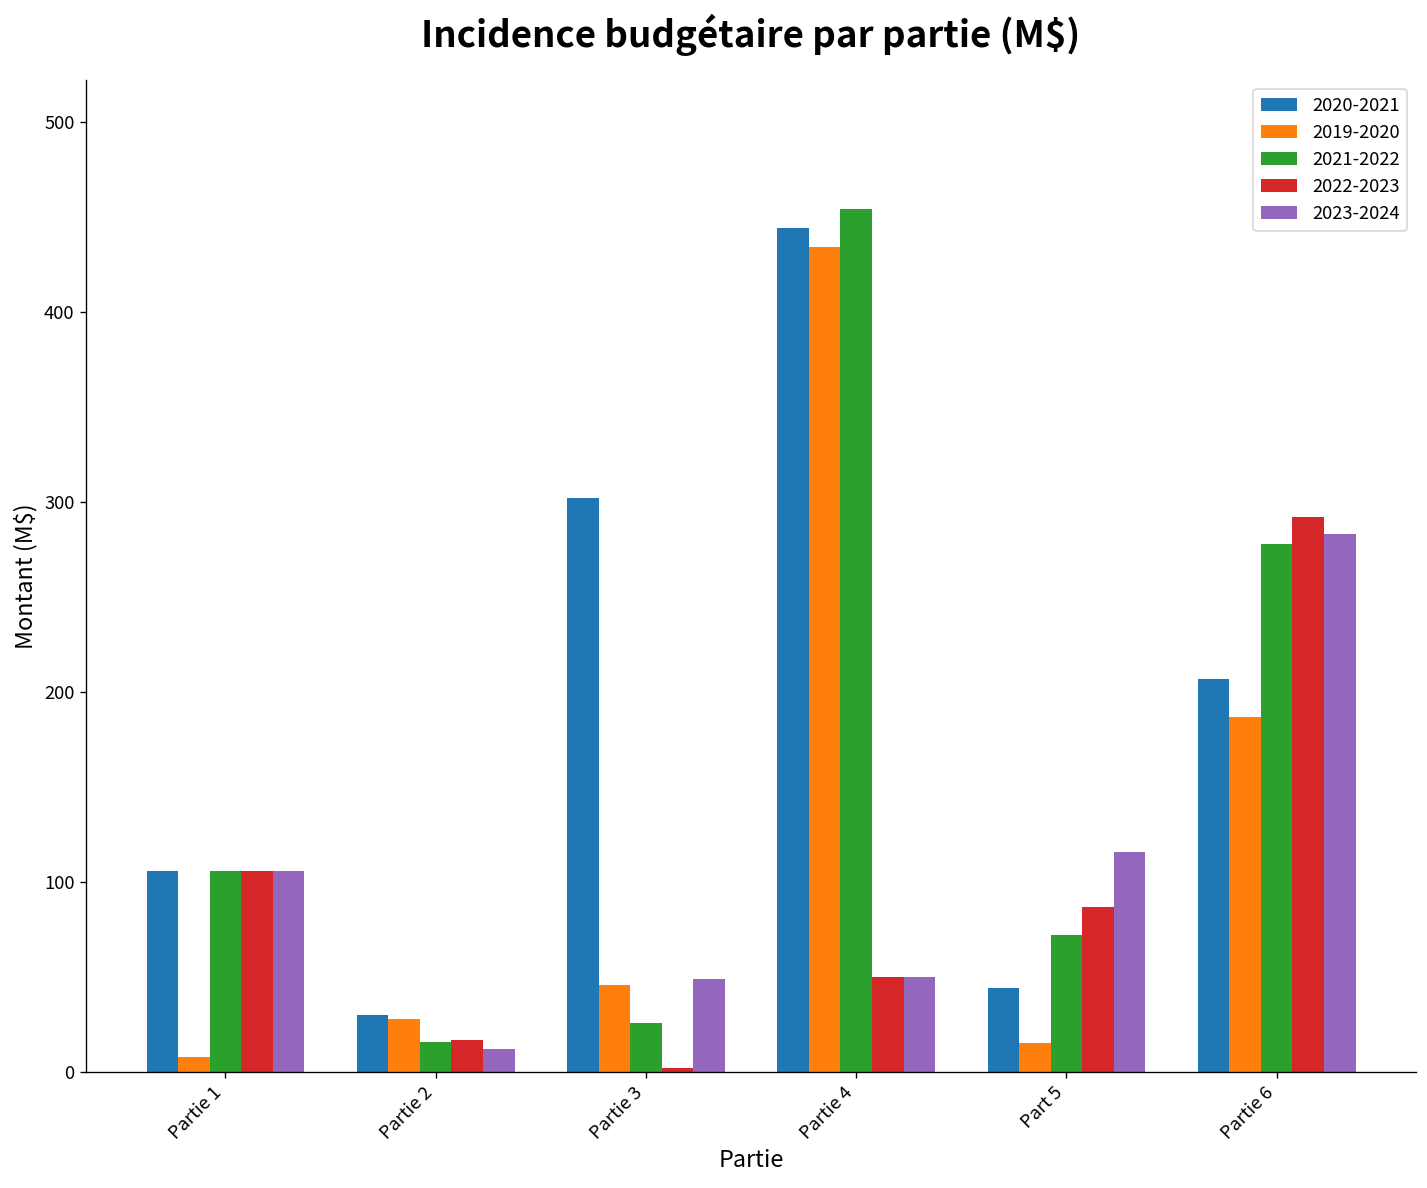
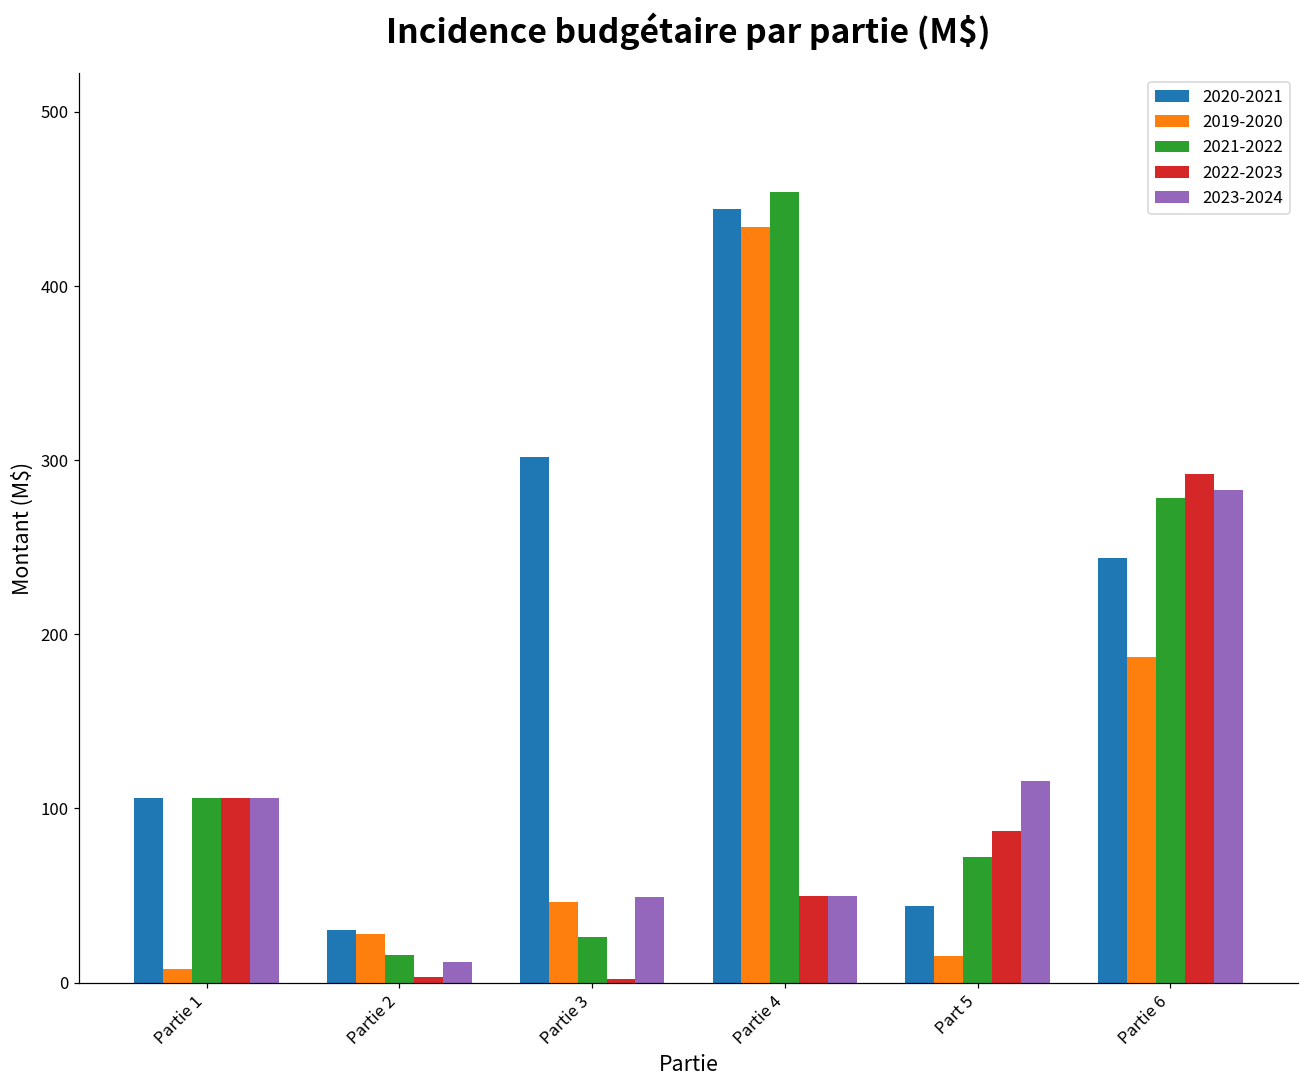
2022-2023, Partie 2: 17 -> 3
2020-2021, Partie 6: 207 -> 244
